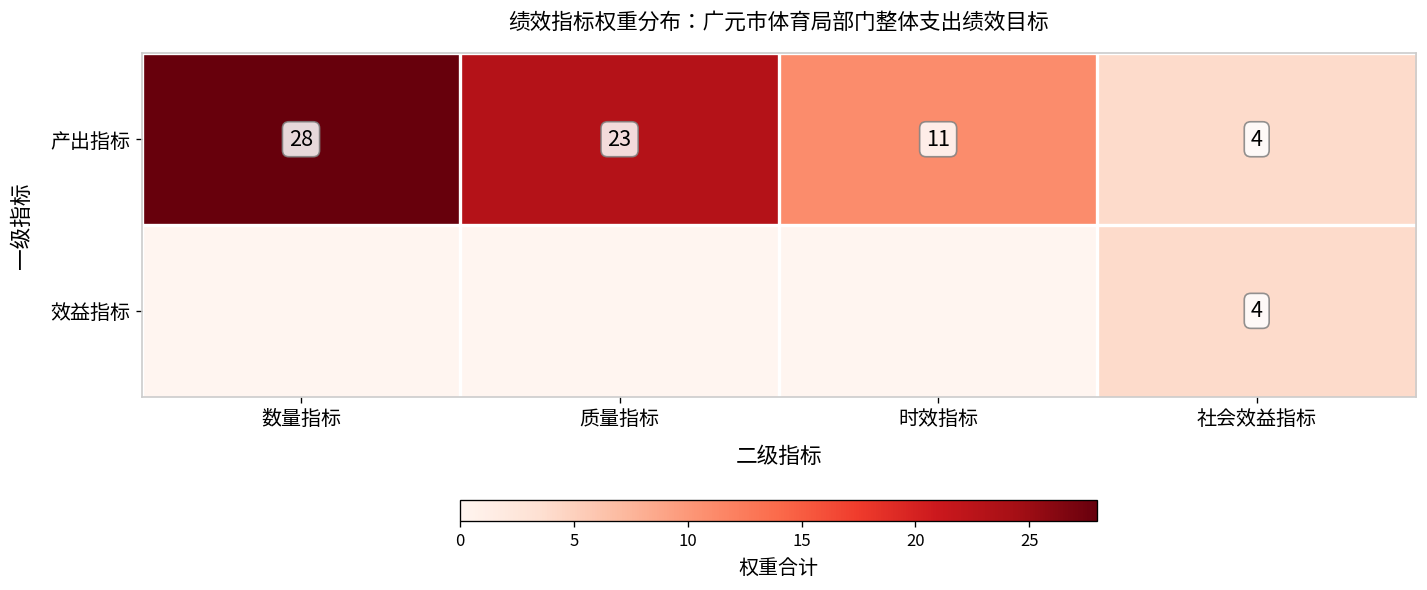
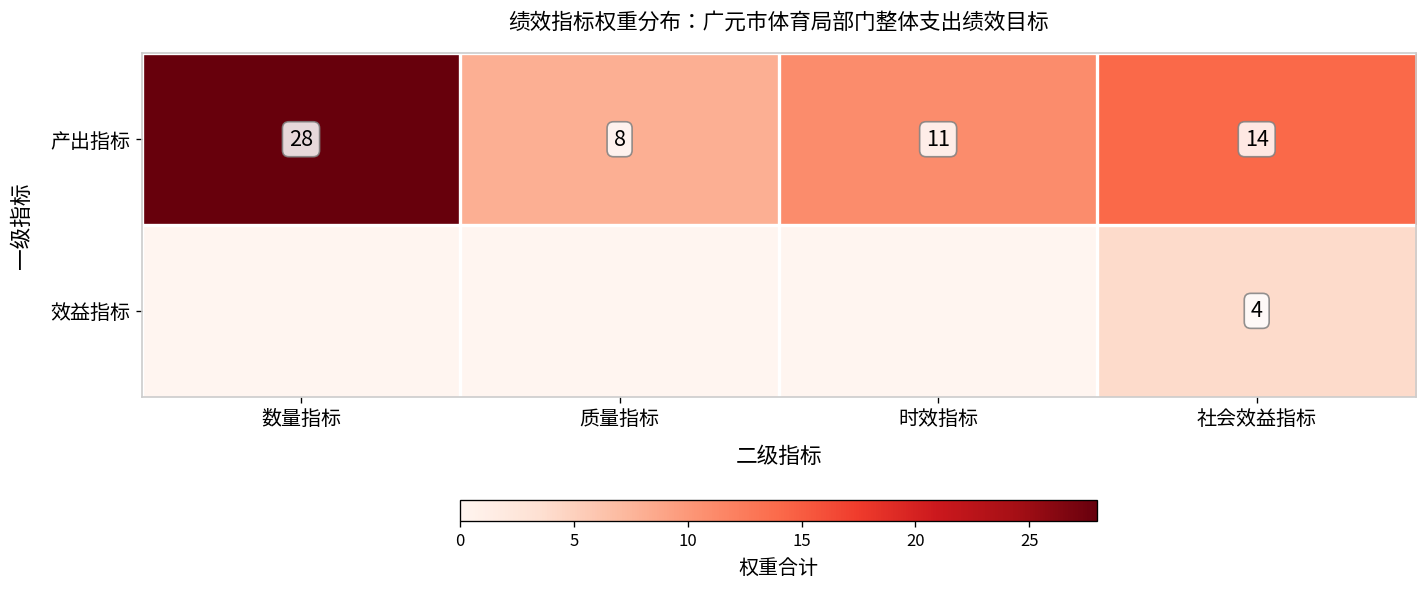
产出指标, 质量指标: 23 -> 8
产出指标, 社会效益指标: 4 -> 14
